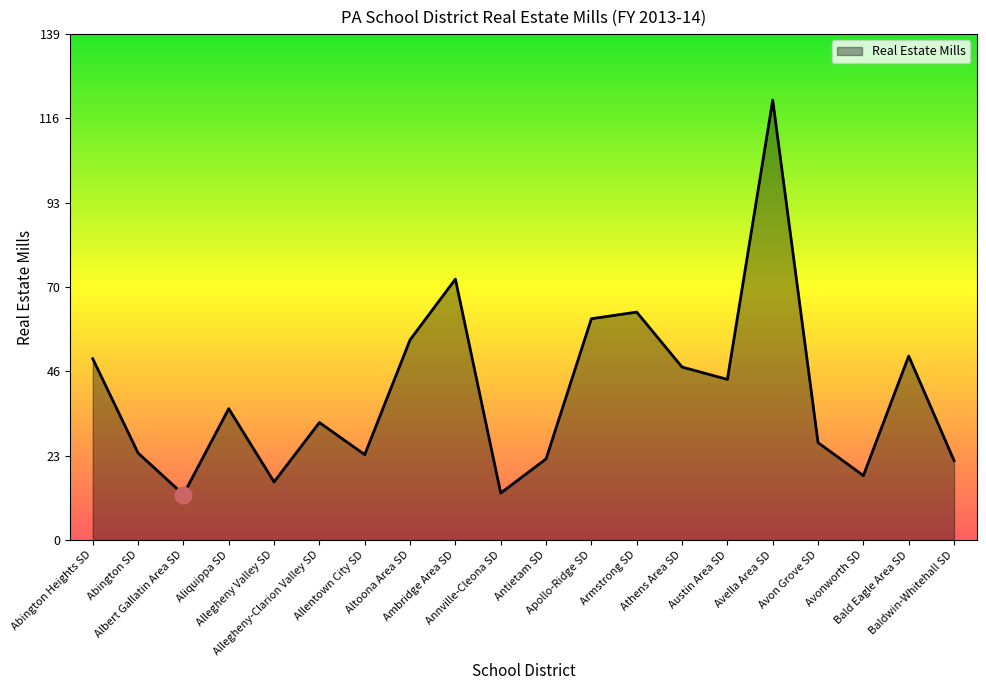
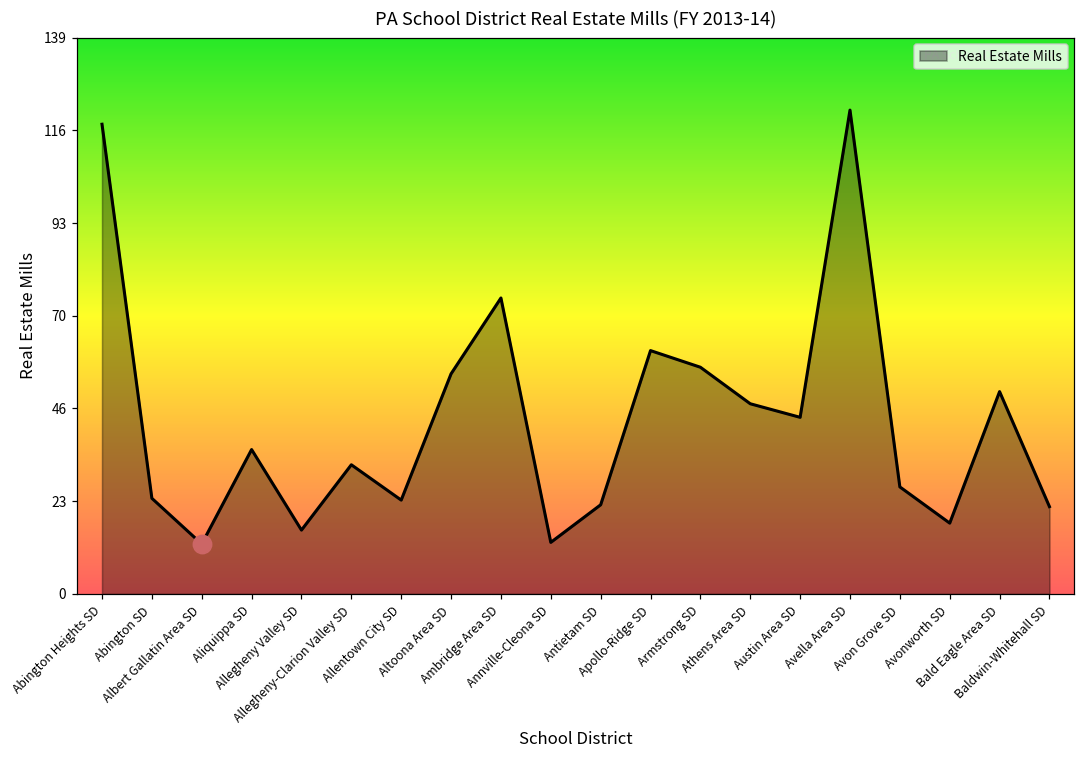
Real Estate Mills, Abington Heights SD: 50 -> 117
Real Estate Mills, Ambridge Area SD: 72 -> 74
Real Estate Mills, Armstrong SD: 63 -> 57
